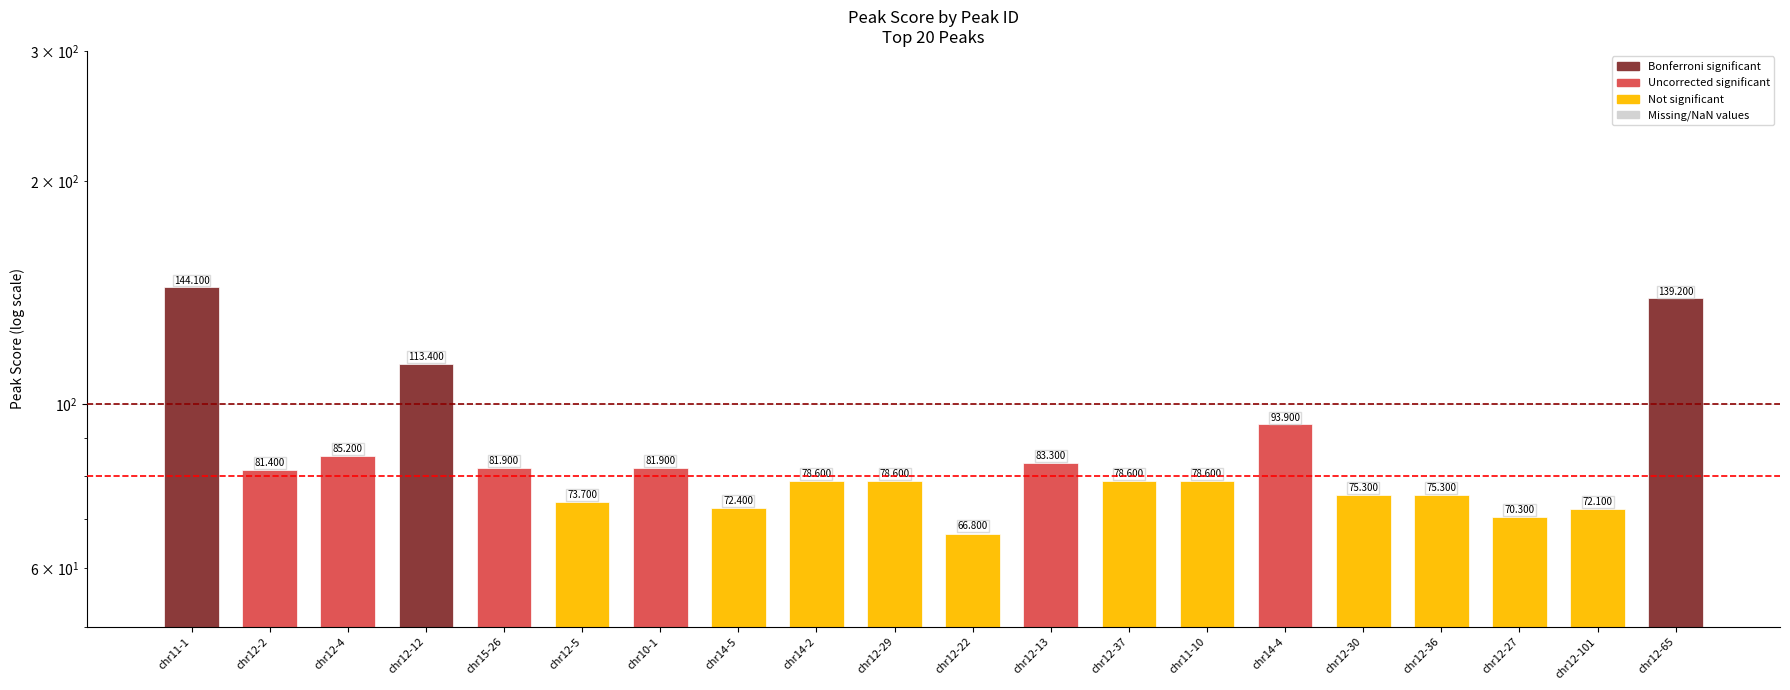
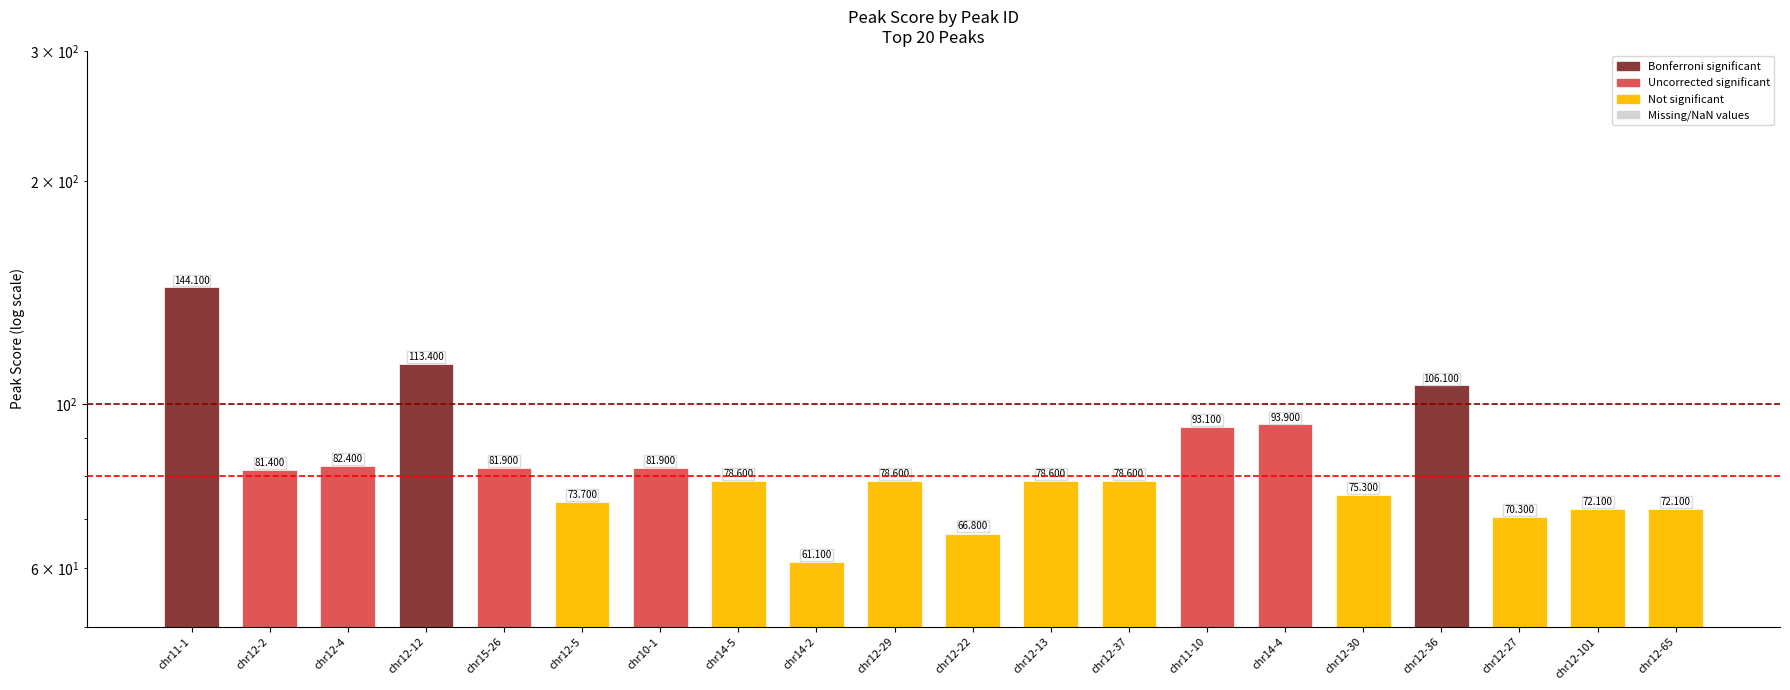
chr12-4: 85.200 -> 82.400
chr14-5: 72.400 -> 78.600
chr14-2: 78.600 -> 61.100
chr12-13: 83.300 -> 78.600
chr11-10: 78.600 -> 93.100
chr12-36: 75.300 -> 106.100
chr12-65: 139.200 -> 72.100
